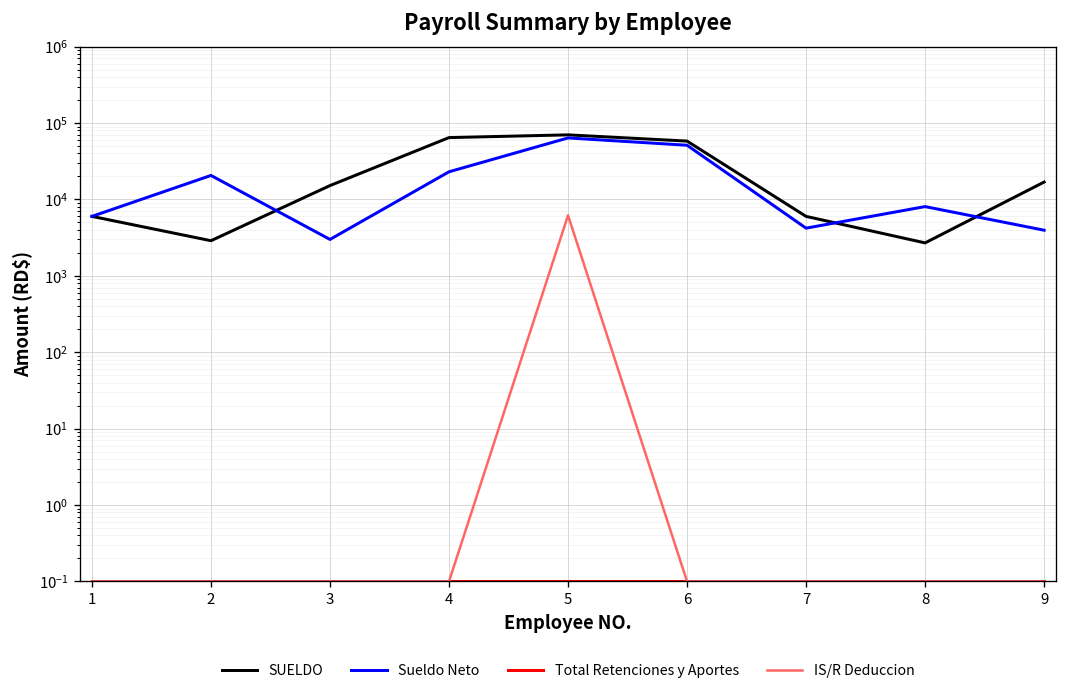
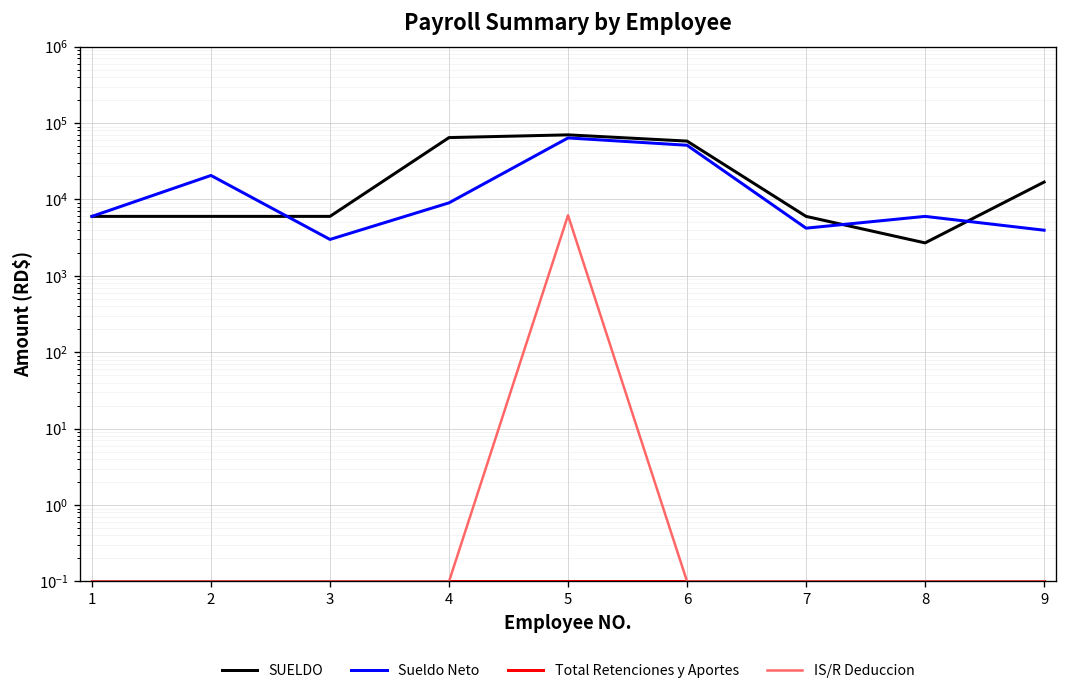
SUELDO, 2: 3000 -> 6000
SUELDO, 3: 15000 -> 6000
Sueldo Neto, 4: 23000 -> 9000
Sueldo Neto, 8: 8000 -> 6000
